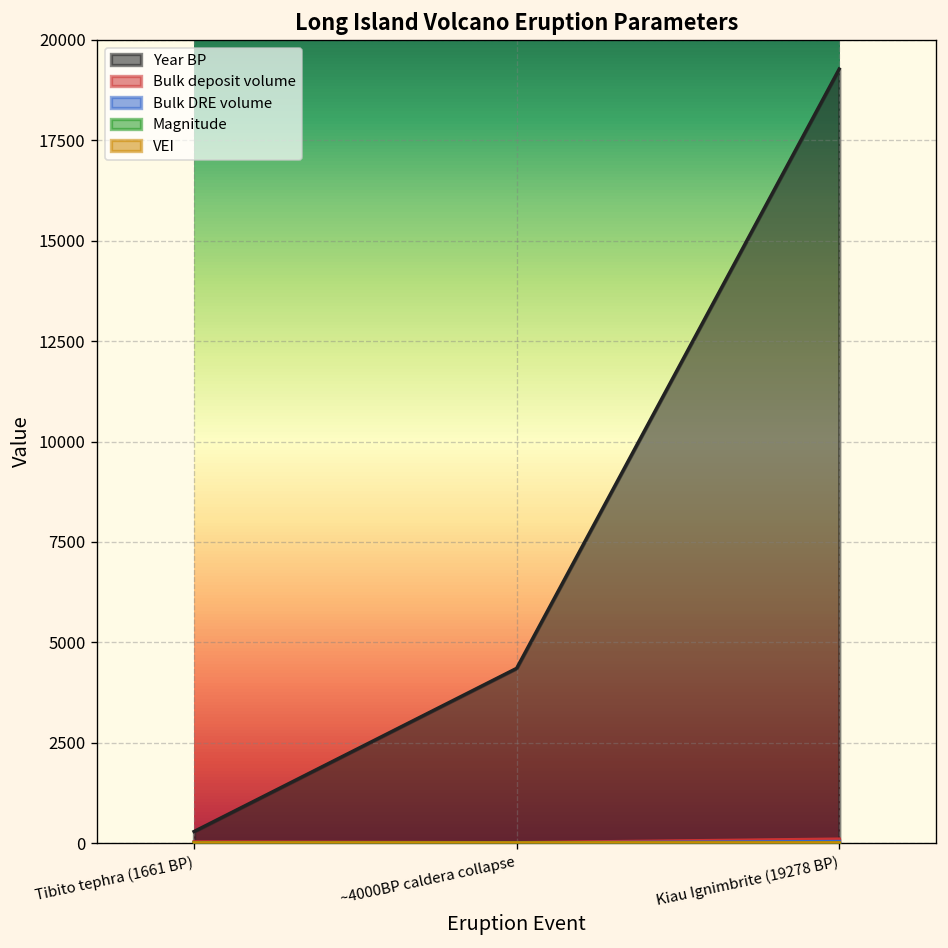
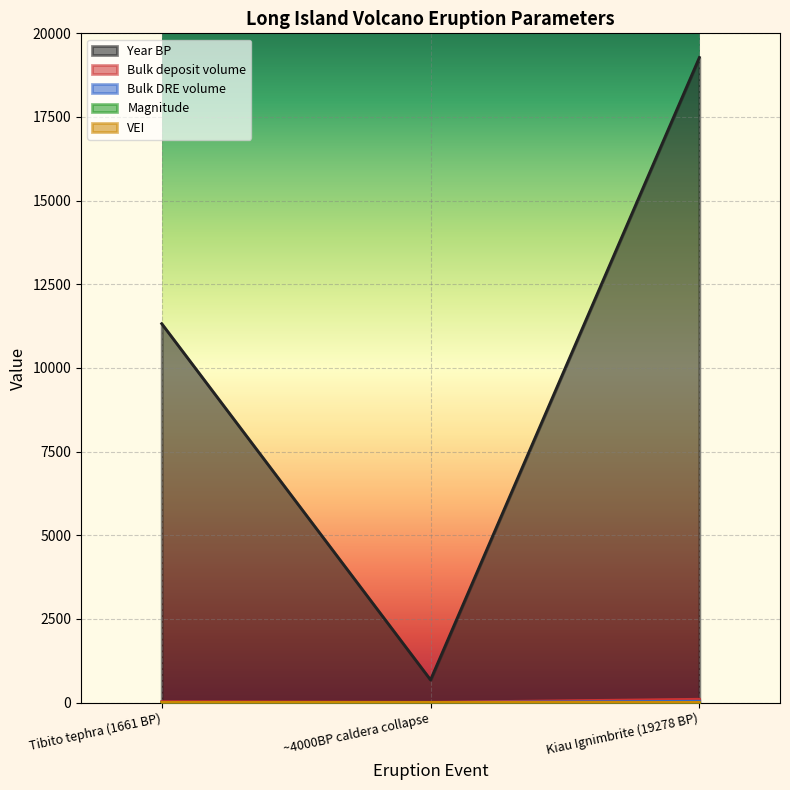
Year BP, Tibito tephra (1661 BP): 300 -> 11300
Year BP, ~4000BP caldera collapse: 4400 -> 700
